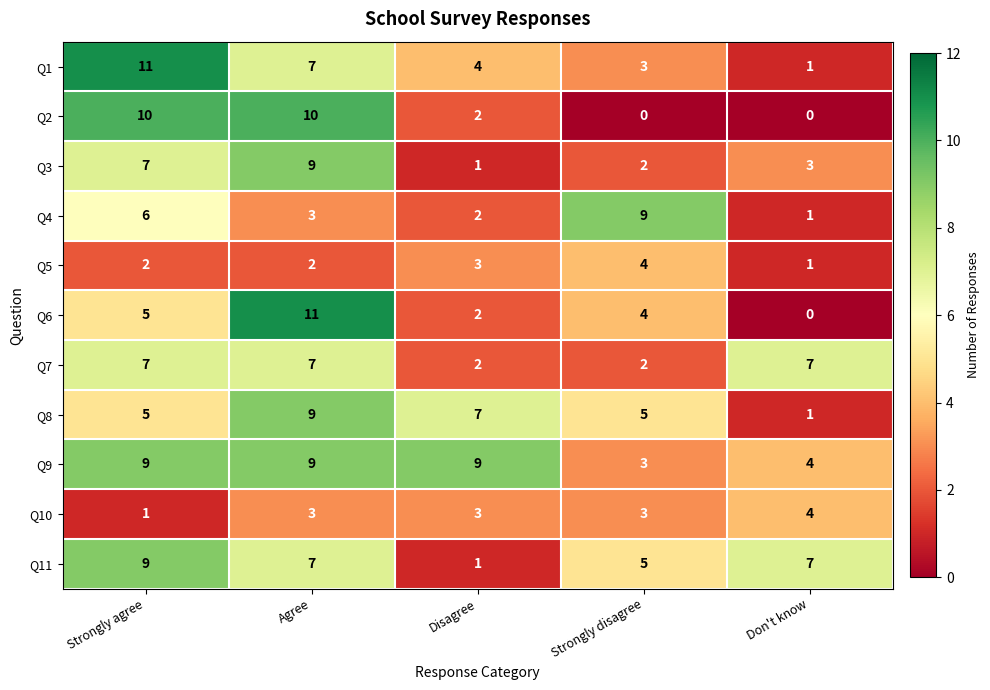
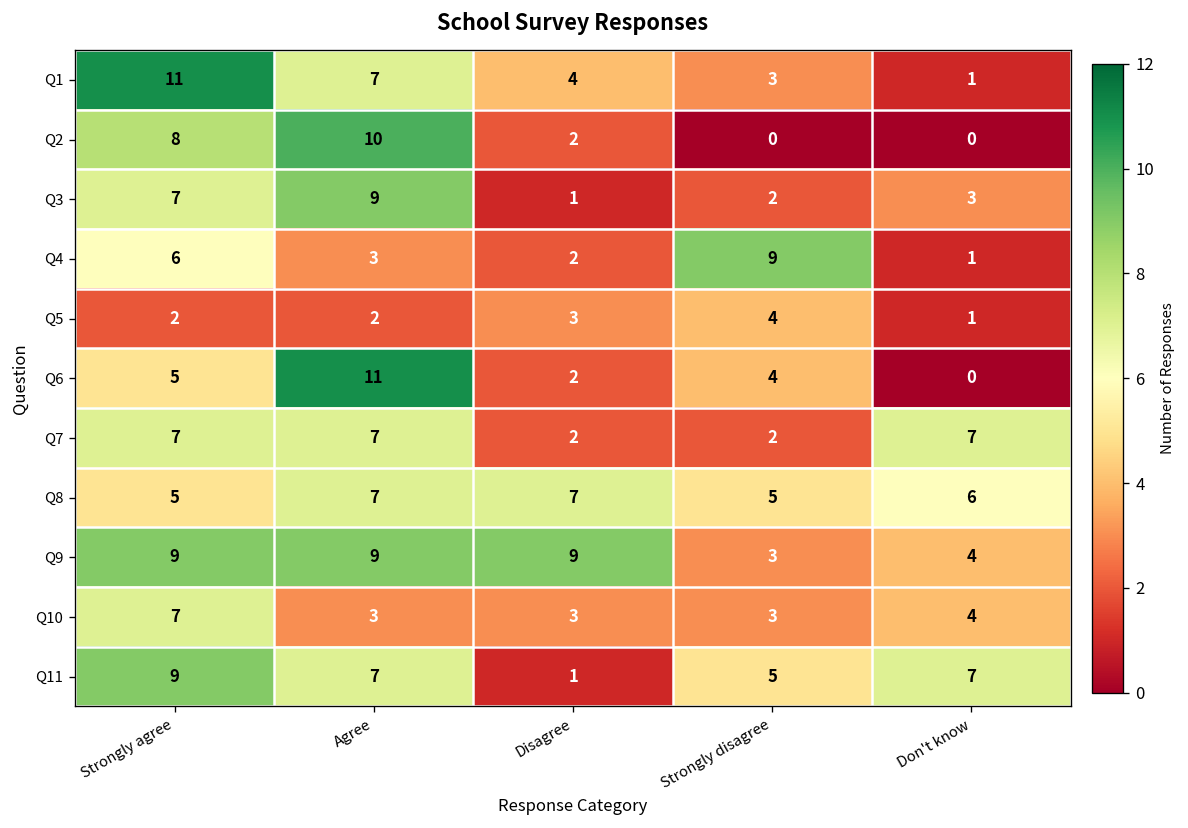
Q2, Strongly agree: 10 -> 8
Q8, Agree: 9 -> 7
Q8, Don't know: 1 -> 6
Q10, Strongly agree: 1 -> 7
